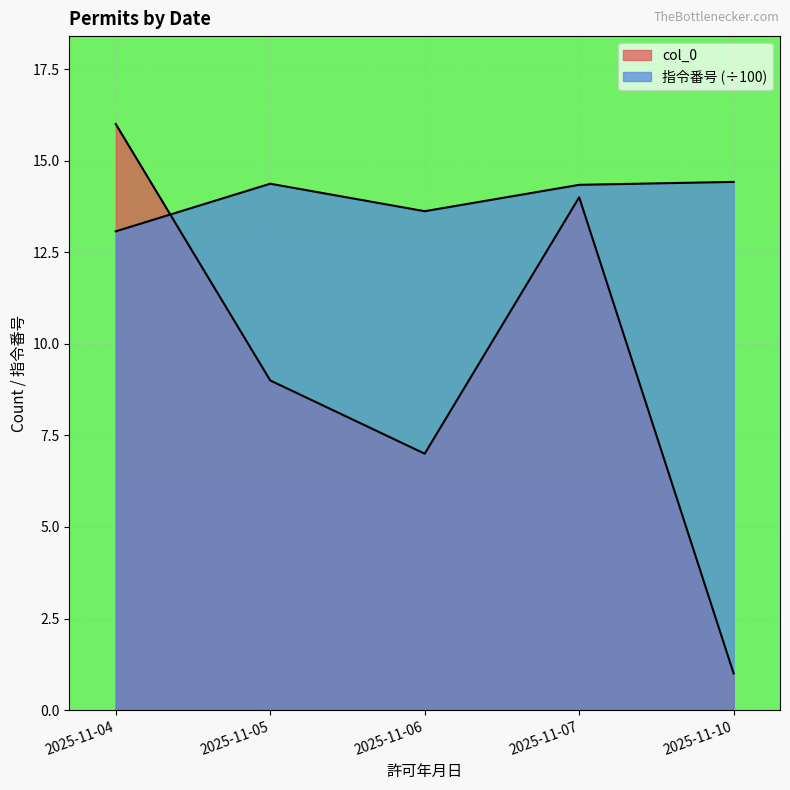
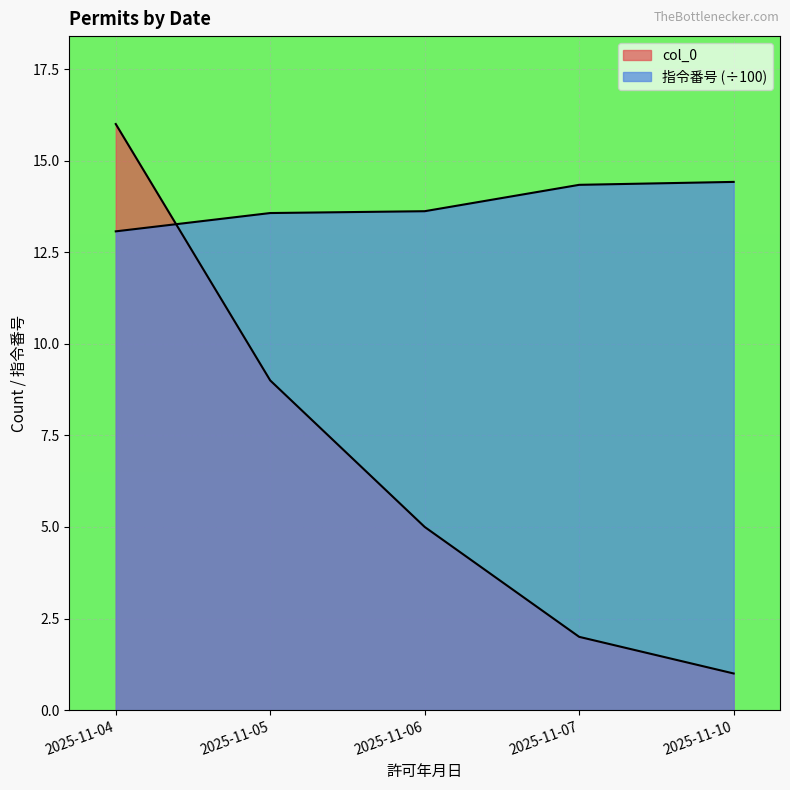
指令番号 (÷100), 2025-11-05: 14.4 -> 13.6
col_0, 2025-11-06: 7 -> 5
col_0, 2025-11-07: 14 -> 2
